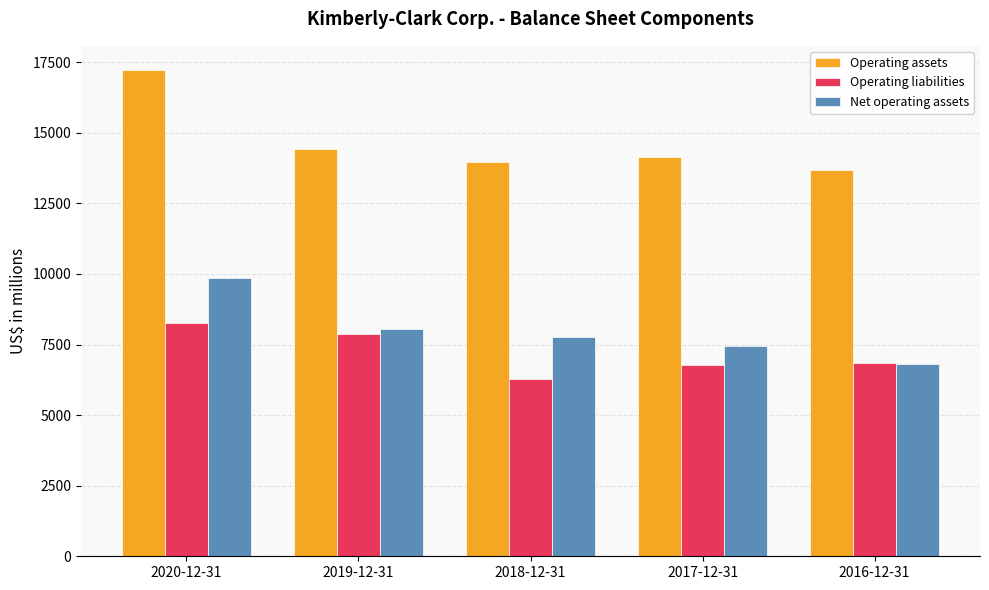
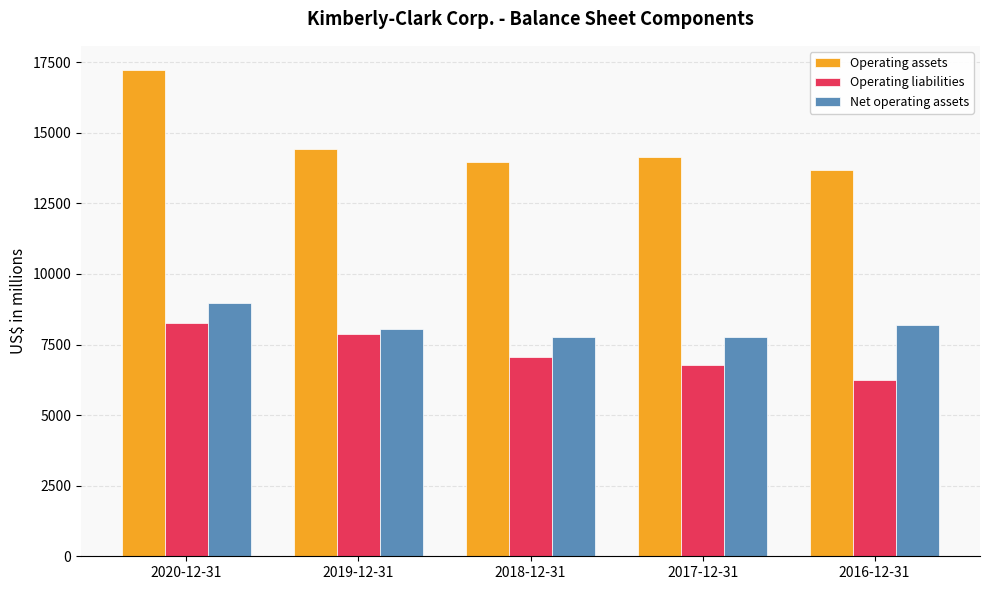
Net operating assets, 2020-12-31: 9800 -> 9000
Operating liabilities, 2018-12-31: 6300 -> 7000
Net operating assets, 2017-12-31: 7500 -> 7800
Operating liabilities, 2016-12-31: 6900 -> 6200
Net operating assets, 2016-12-31: 6800 -> 8200
